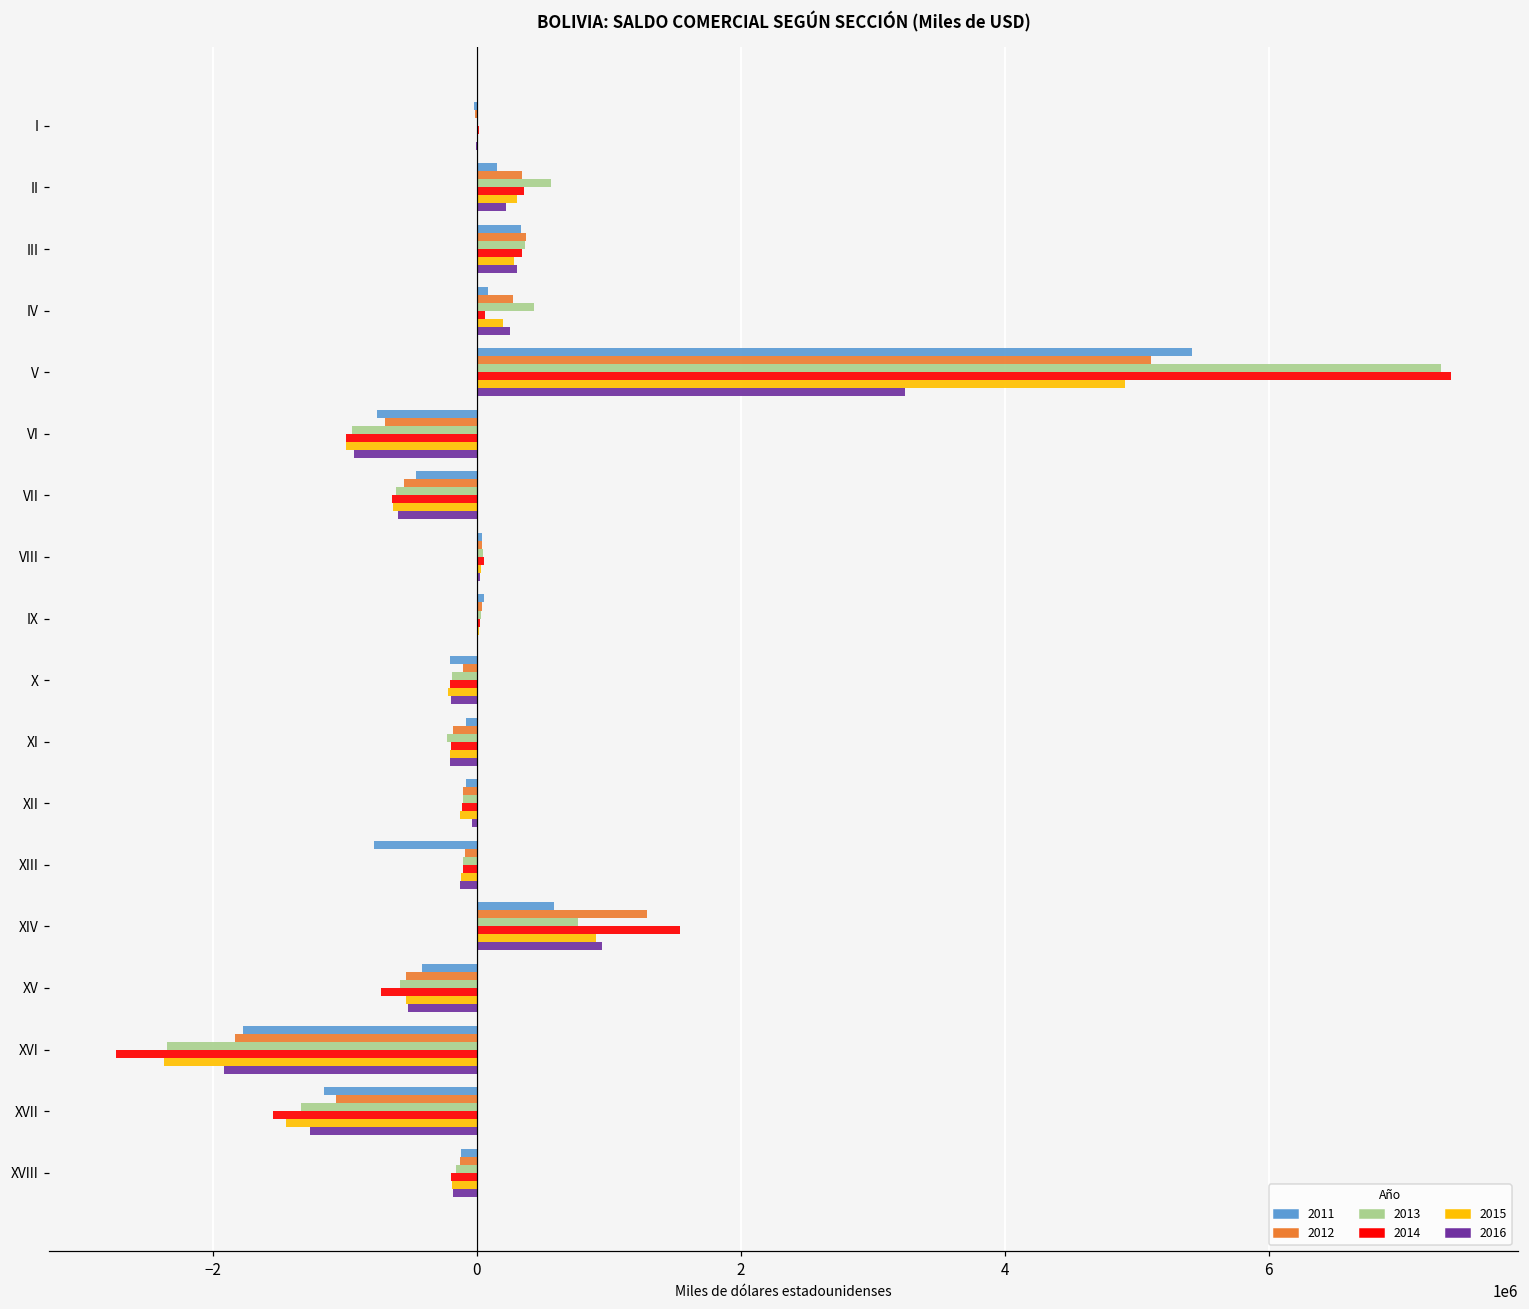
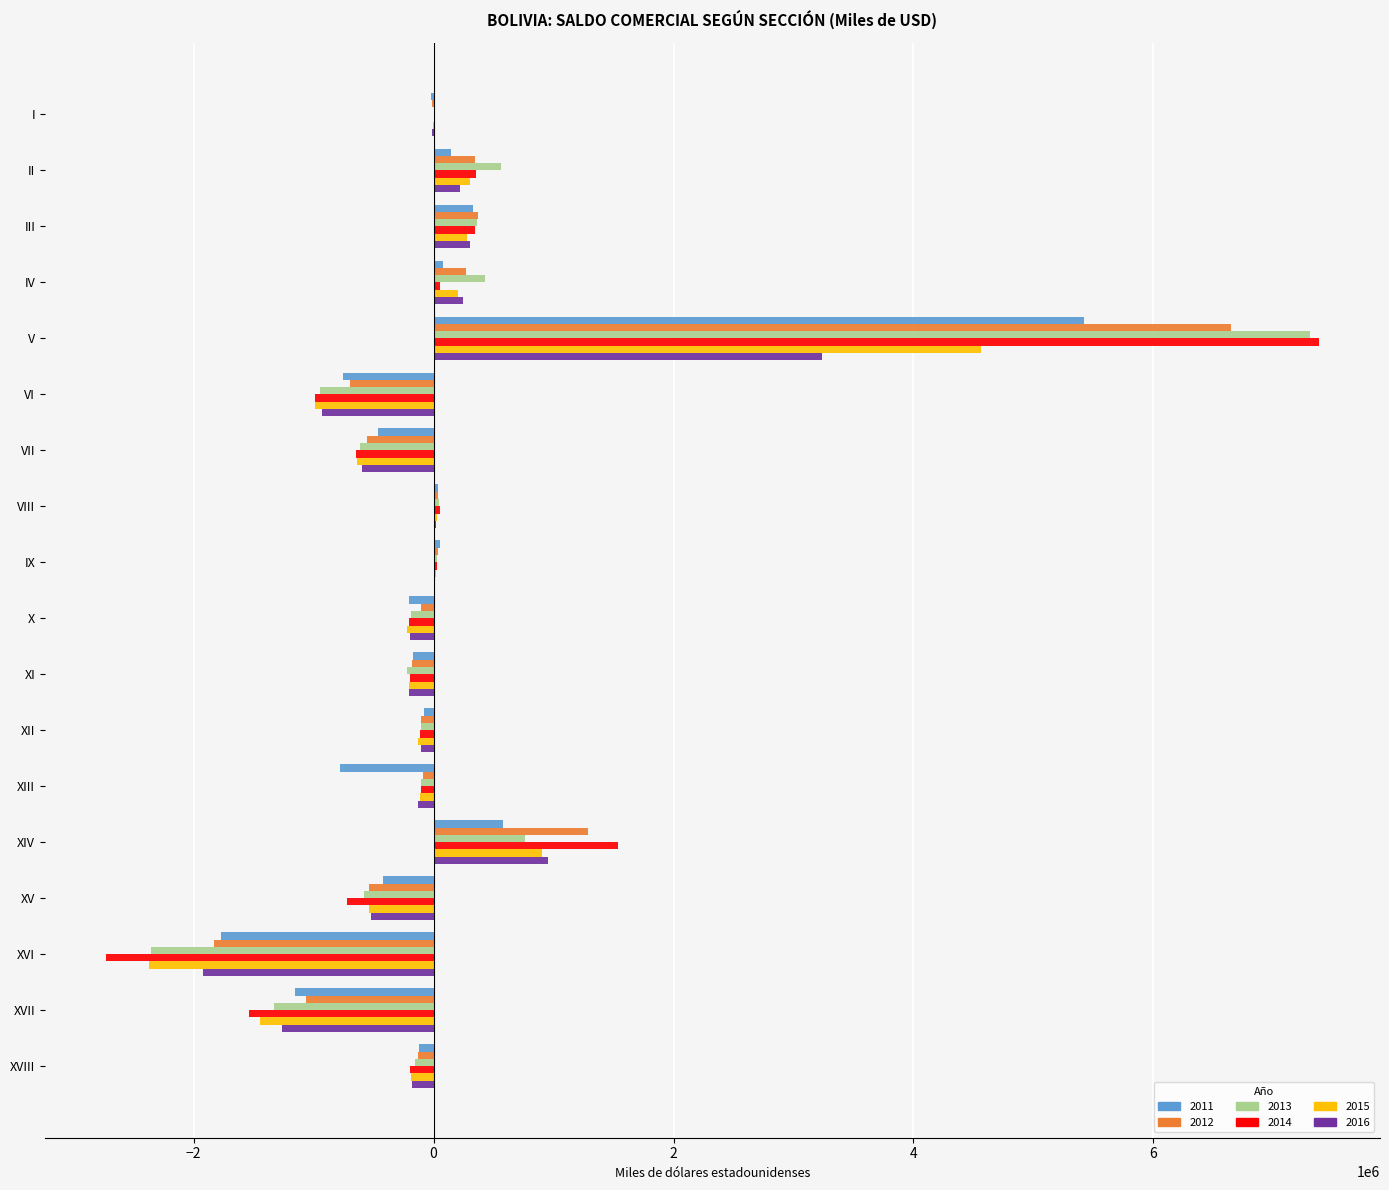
2012, V: 5110000 -> 6650000
2015, V: 4910000 -> 4560000
2011, XI: -80000 -> -170000
2016, XII: -30000 -> -110000
